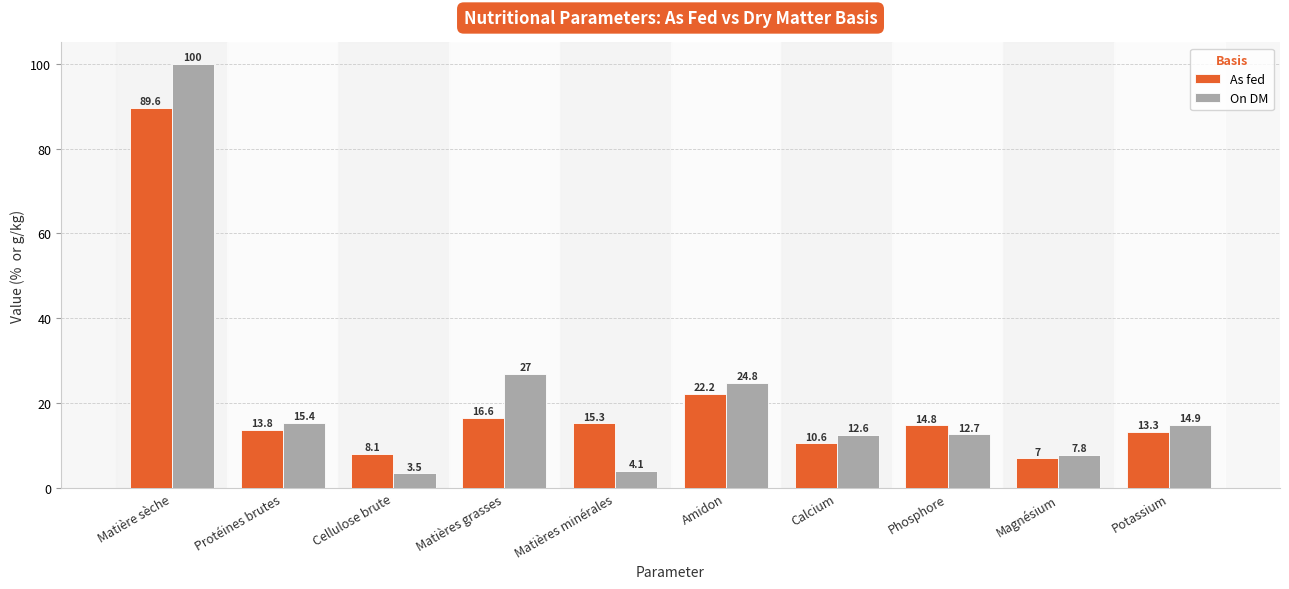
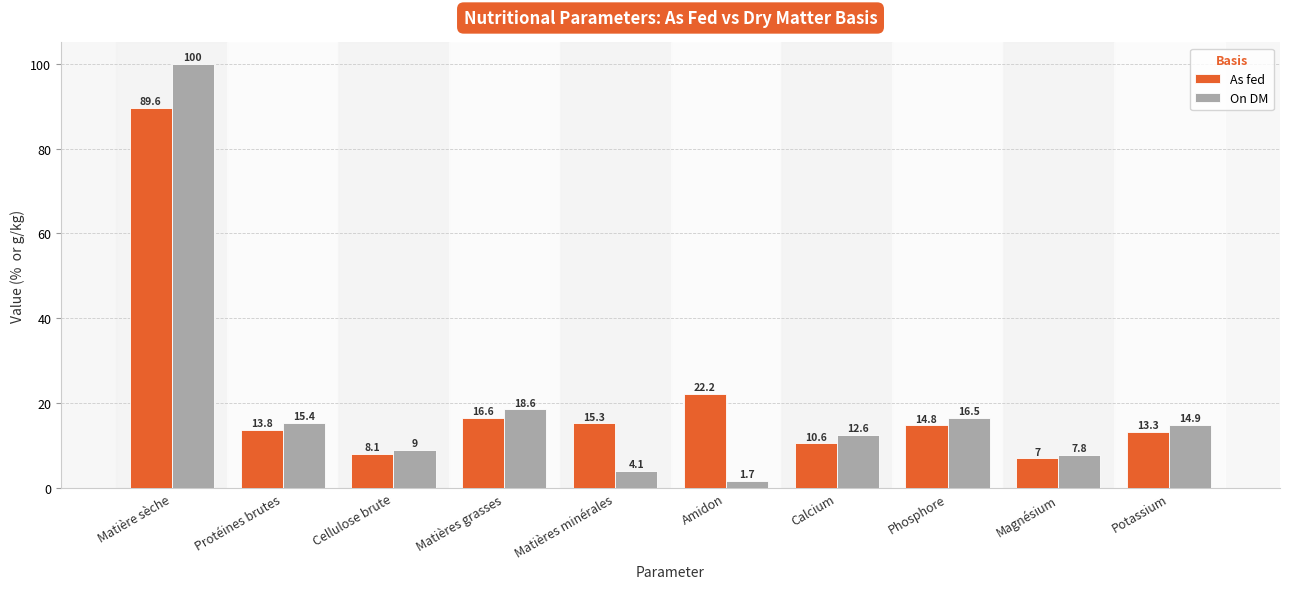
On DM, Cellulose brute: 3.5 -> 9
On DM, Matières grasses: 27 -> 18.6
On DM, Amidon: 24.8 -> 1.7
On DM, Phosphore: 12.7 -> 16.5
